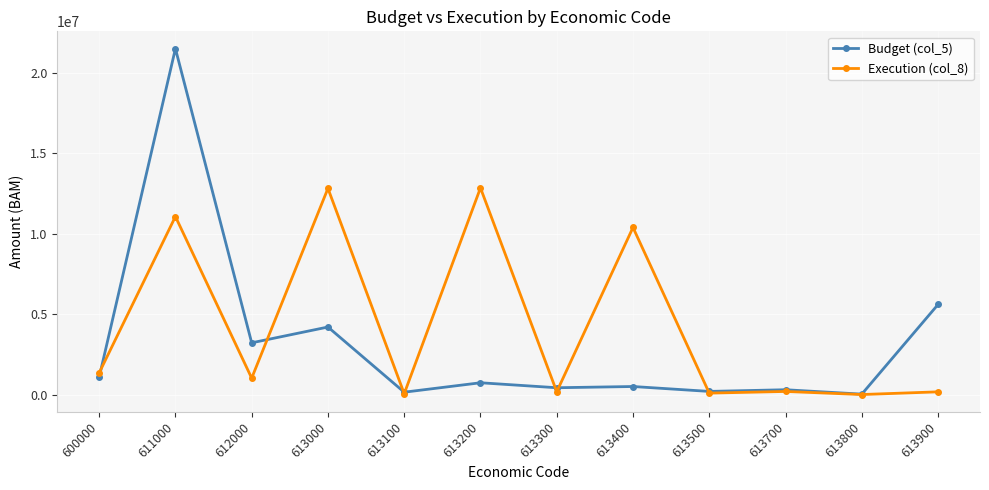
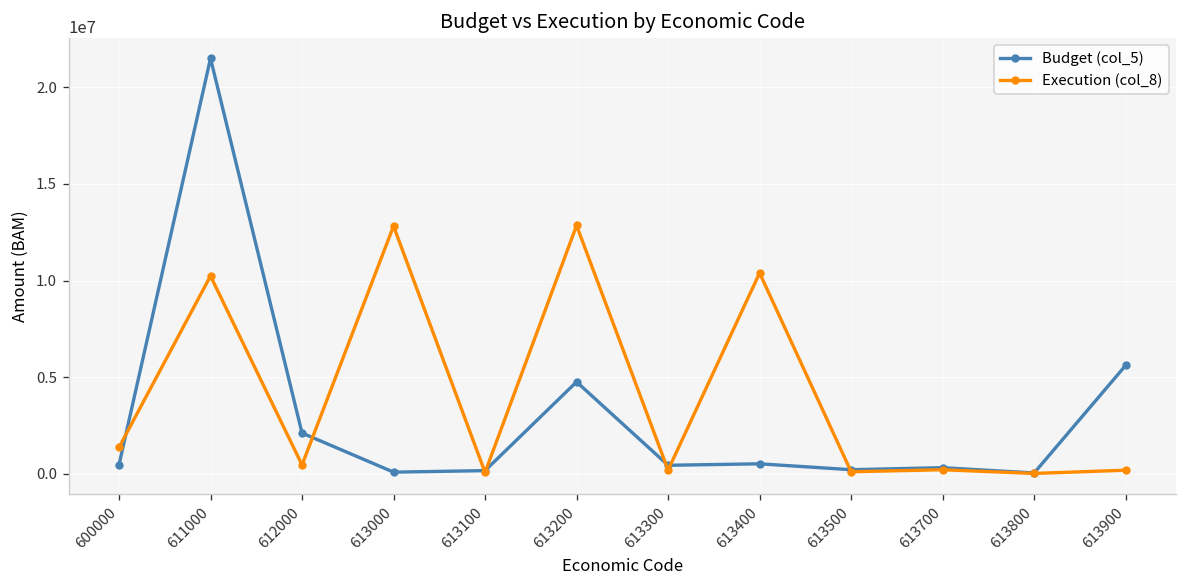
Budget (col_5), 600000: 1100000 -> 500000
Execution (col_8), 611000: 11100000 -> 10200000
Budget (col_5), 612000: 3200000 -> 2100000
Execution (col_8), 612000: 1000000 -> 500000
Budget (col_5), 613000: 4200000 -> 100000
Budget (col_5), 613200: 700000 -> 4800000
